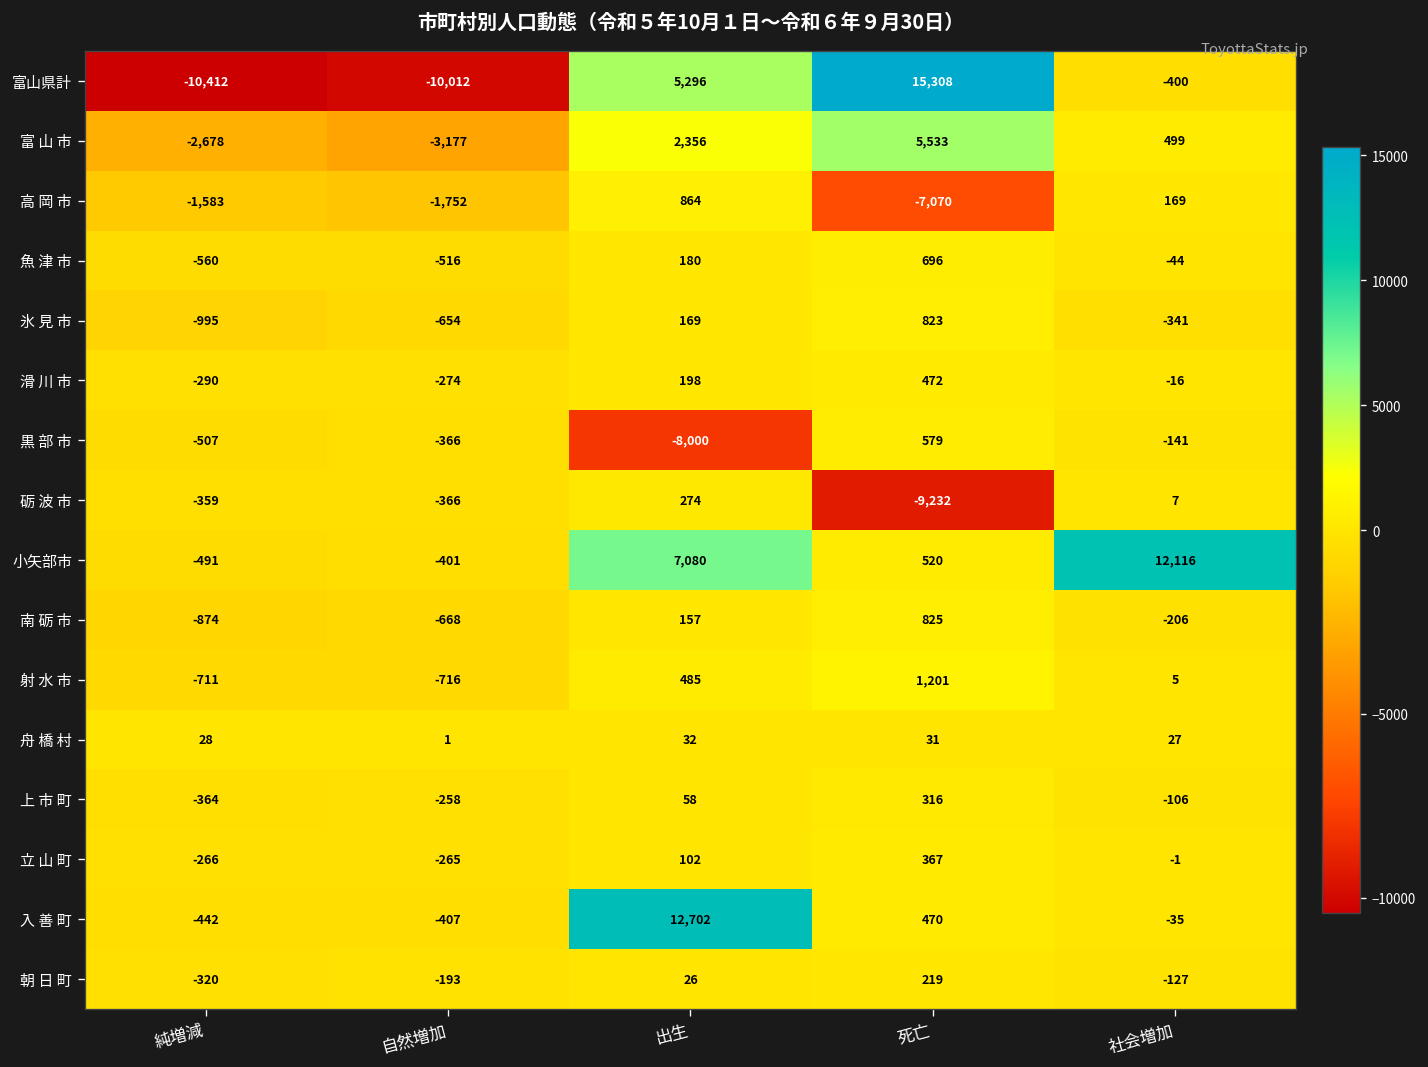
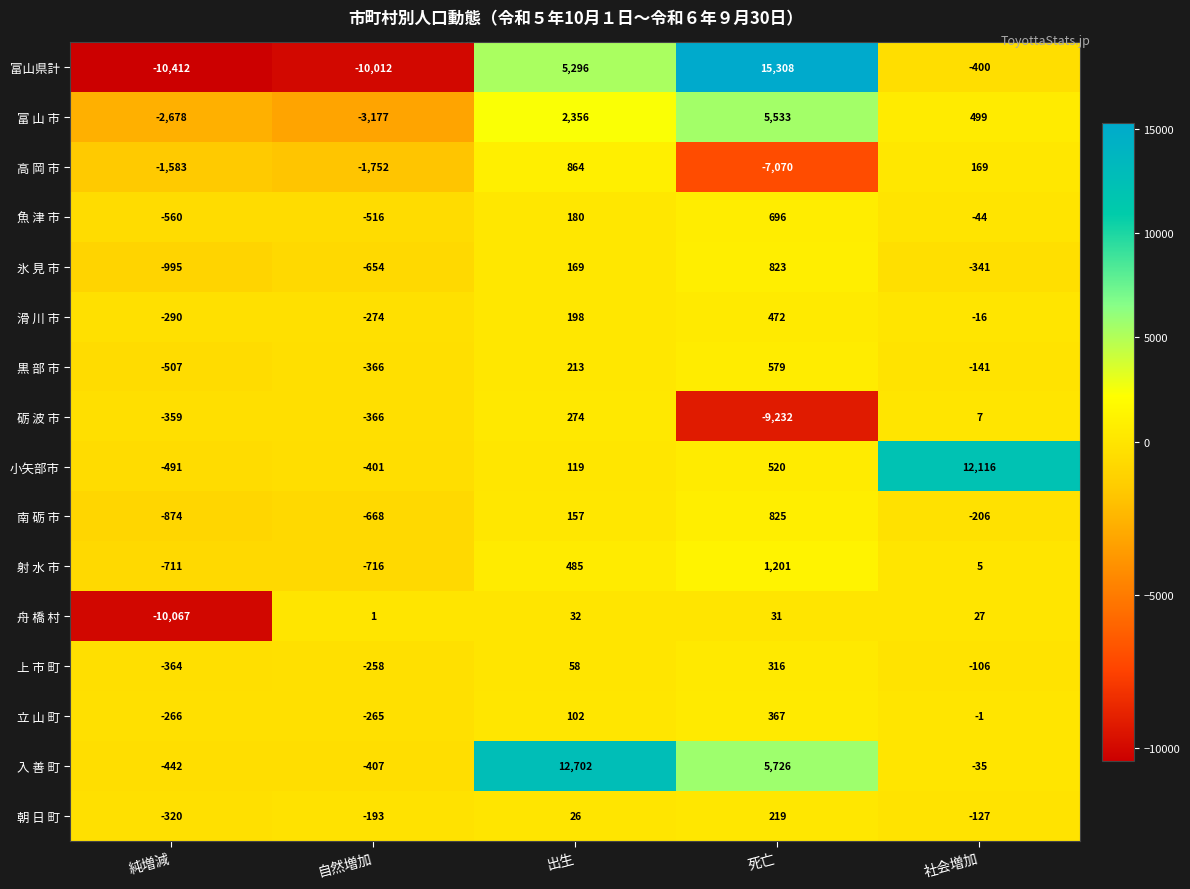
黒 部 市, 出生: -8,000 -> 213
小矢部市, 出生: 7,080 -> 119
舟 橋 村, 純増減: 28 -> -10,067
入 善 町, 死亡: 470 -> 5,726
